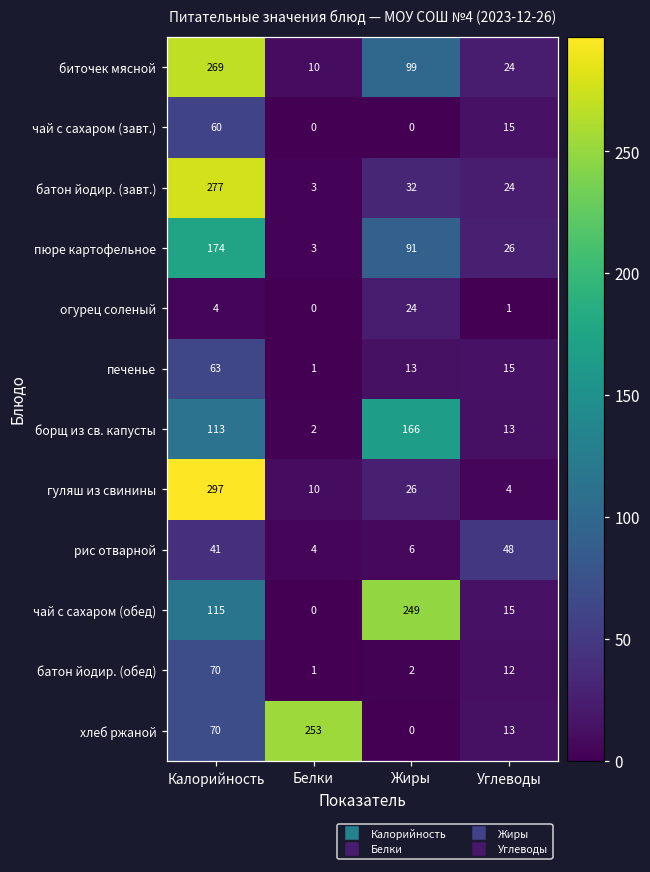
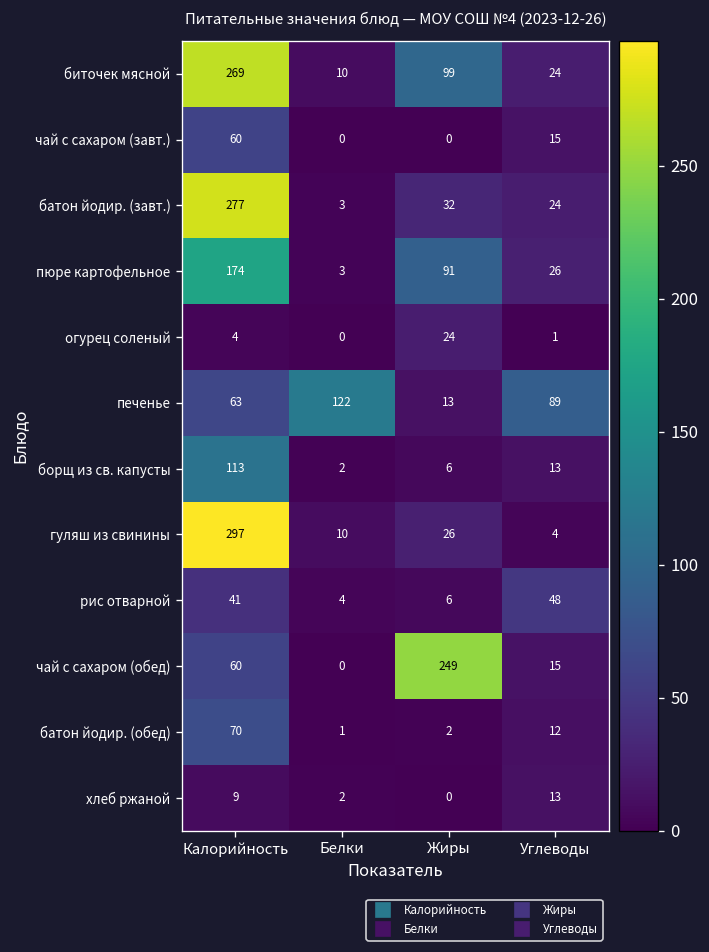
печенье, Белки: 1 -> 122
печенье, Углеводы: 15 -> 89
борщ из св. капусты, Жиры: 166 -> 6
чай с сахаром (обед), Калорийность: 115 -> 60
хлеб ржаной, Калорийность: 70 -> 9
хлеб ржаной, Белки: 253 -> 2
